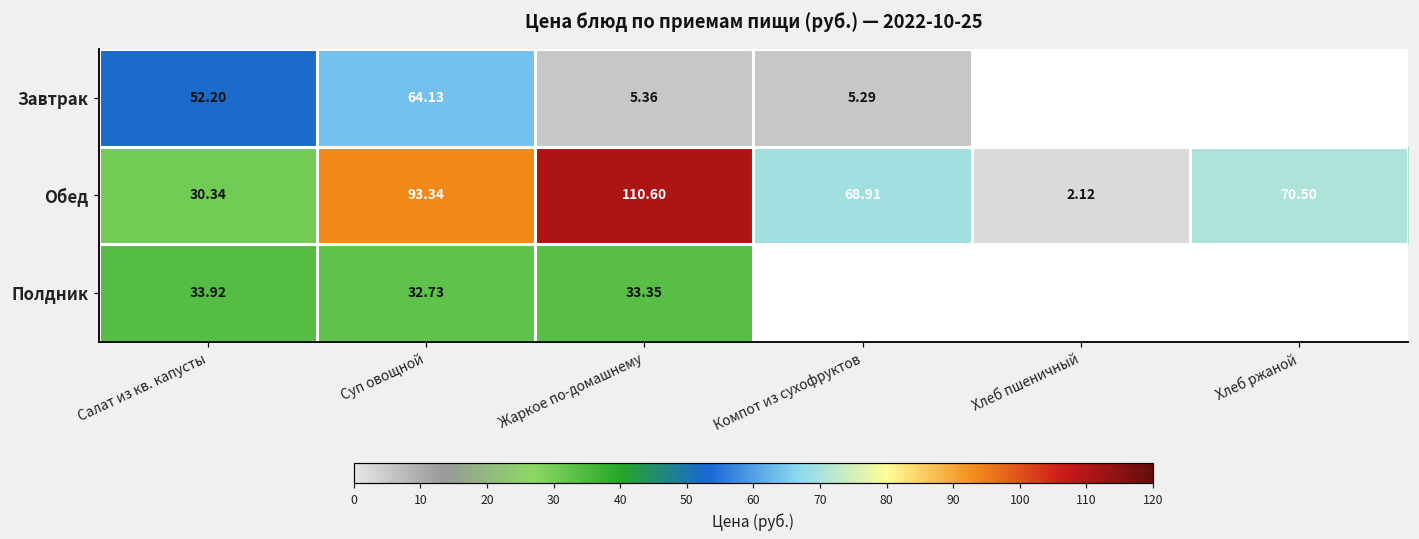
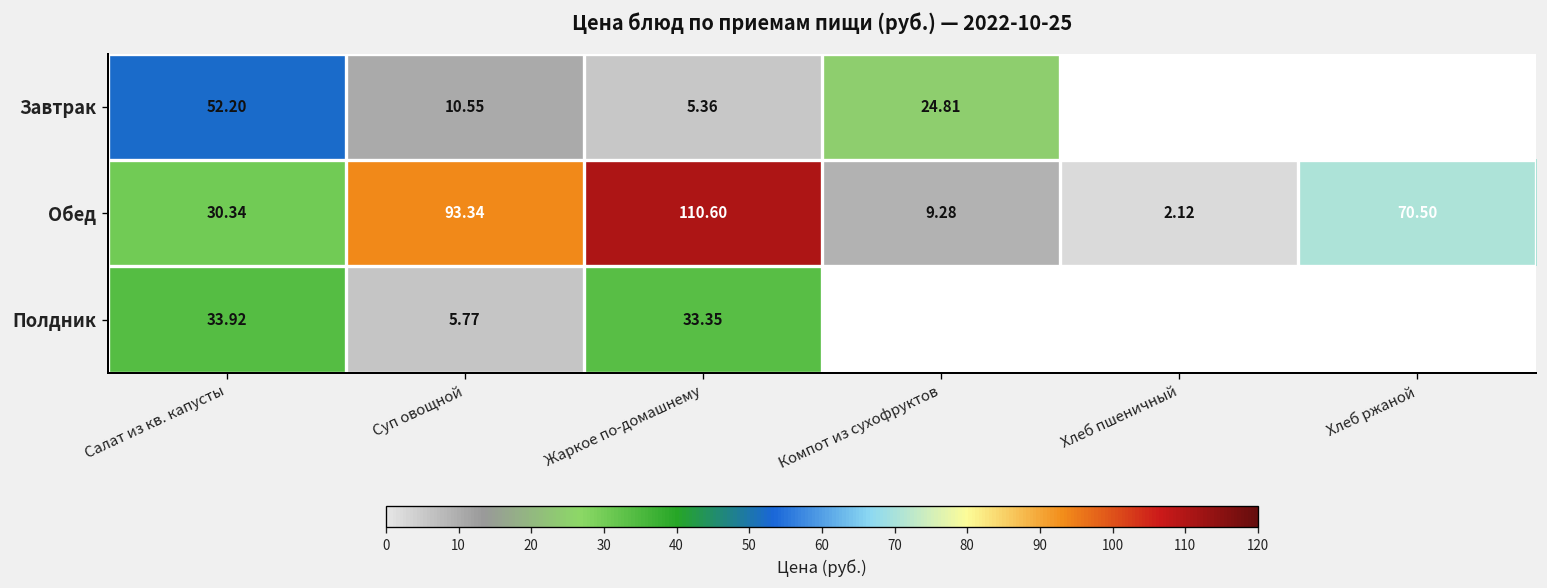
Завтрак, Суп овощной: 64.13 -> 10.55
Завтрак, Компот из сухофруктов: 5.29 -> 24.81
Обед, Компот из сухофруктов: 68.91 -> 9.28
Полдник, Суп овощной: 32.73 -> 5.77
